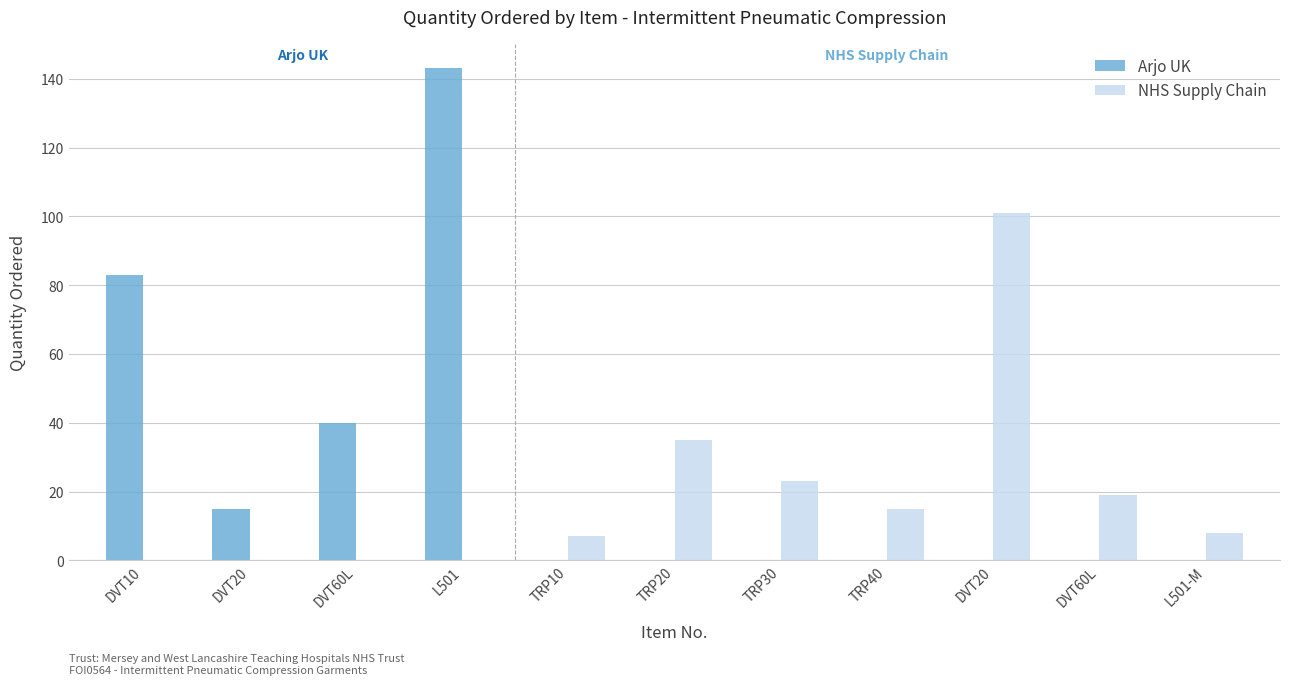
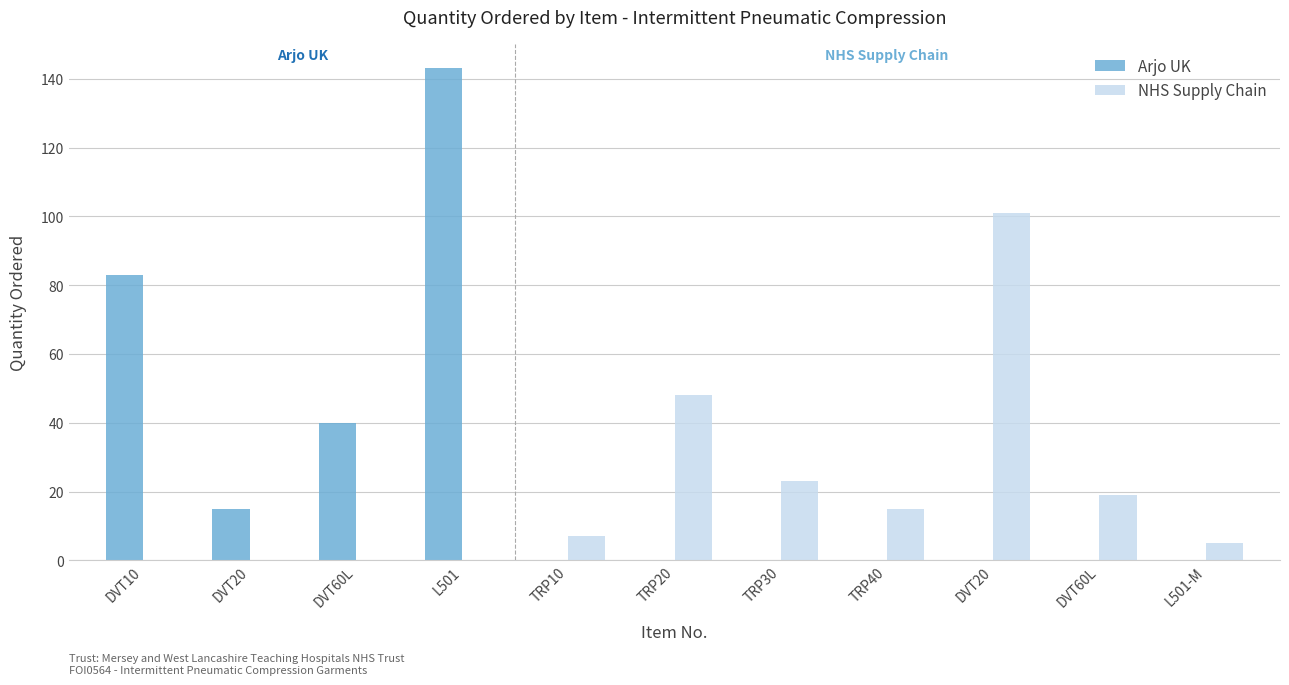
NHS Supply Chain, TRP20: 35 -> 48
NHS Supply Chain, L501-M: 8 -> 5
